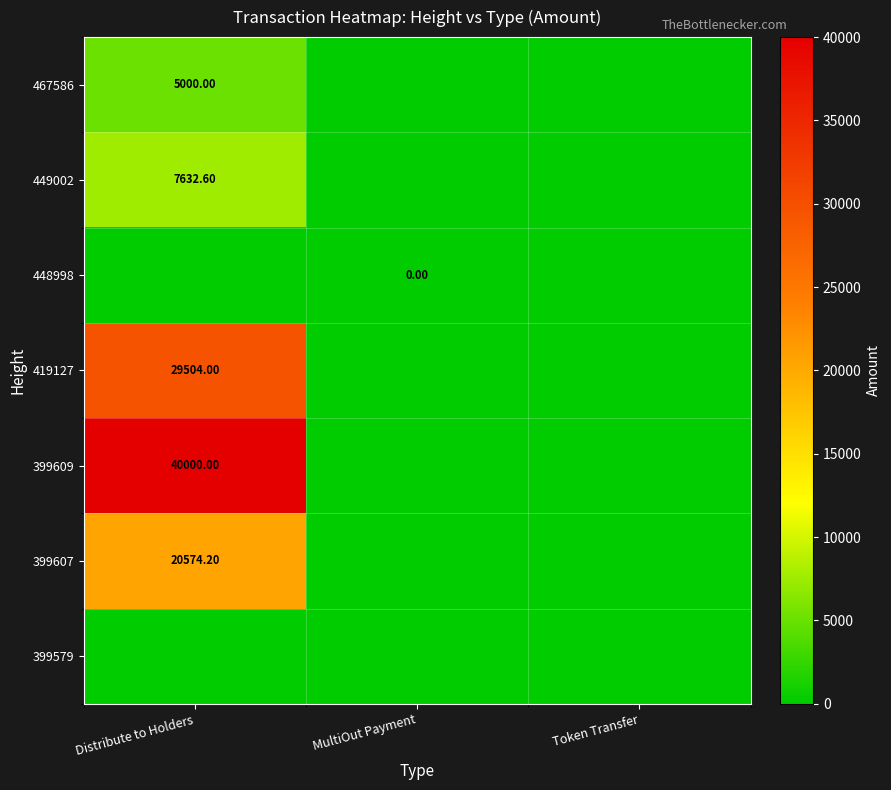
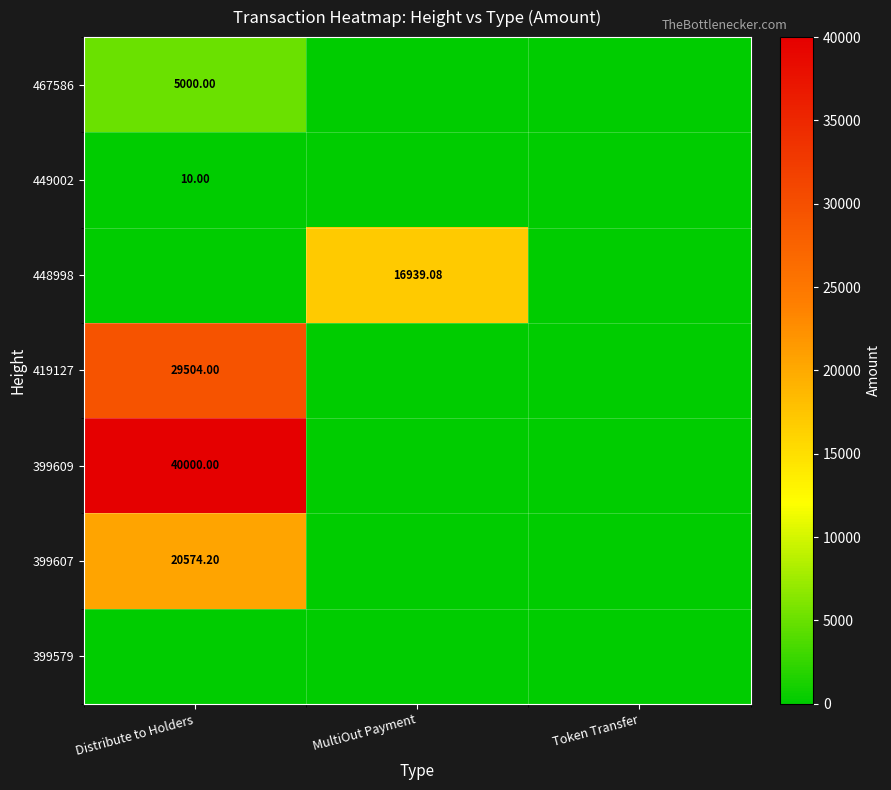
449002, Distribute to Holders: 7632.60 -> 10.00
448998, MultiOut Payment: 0.00 -> 16939.08
